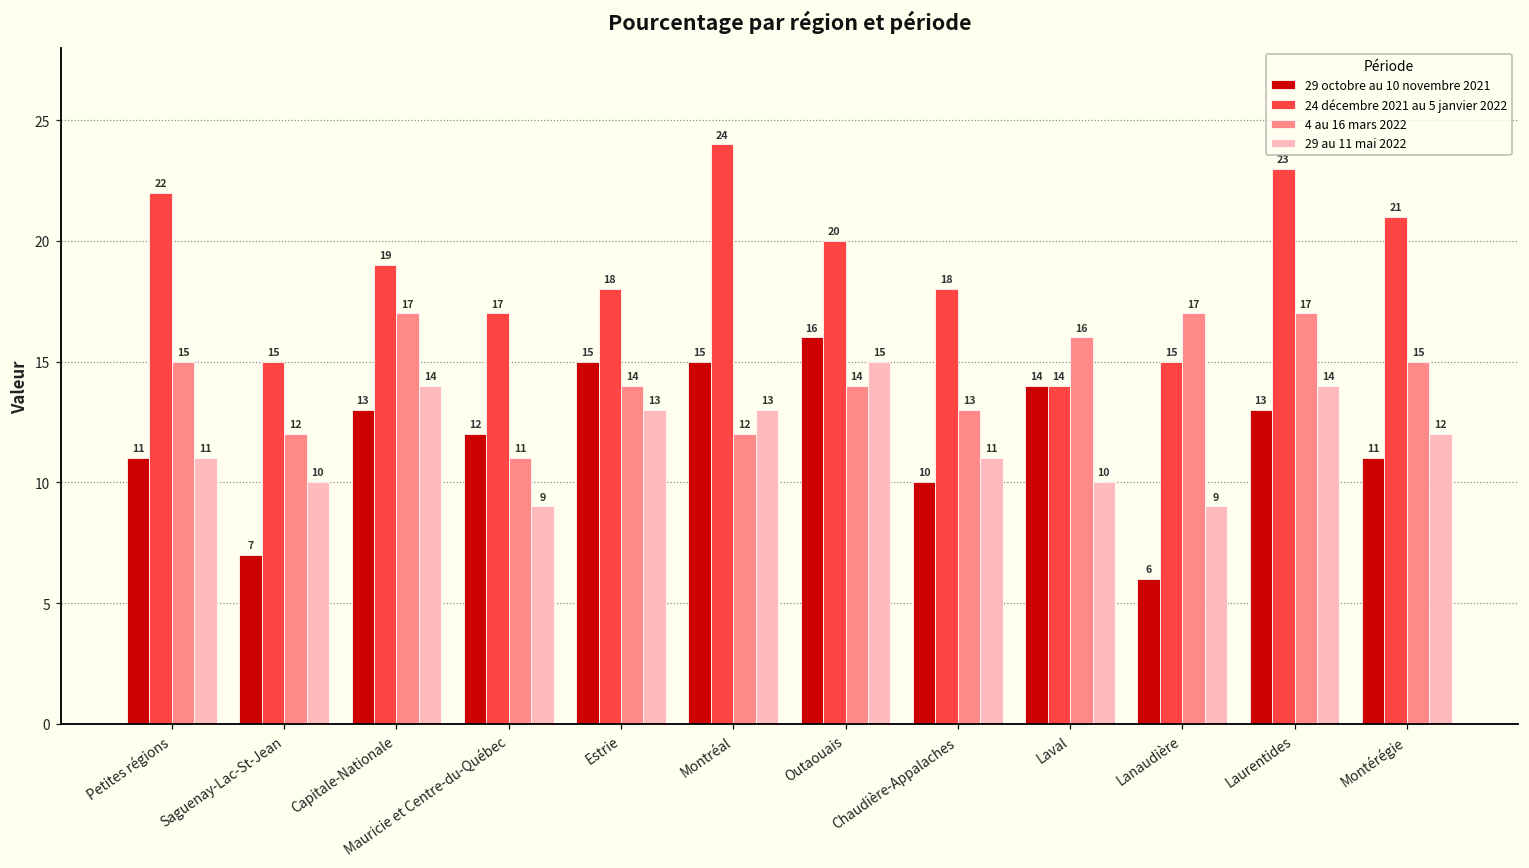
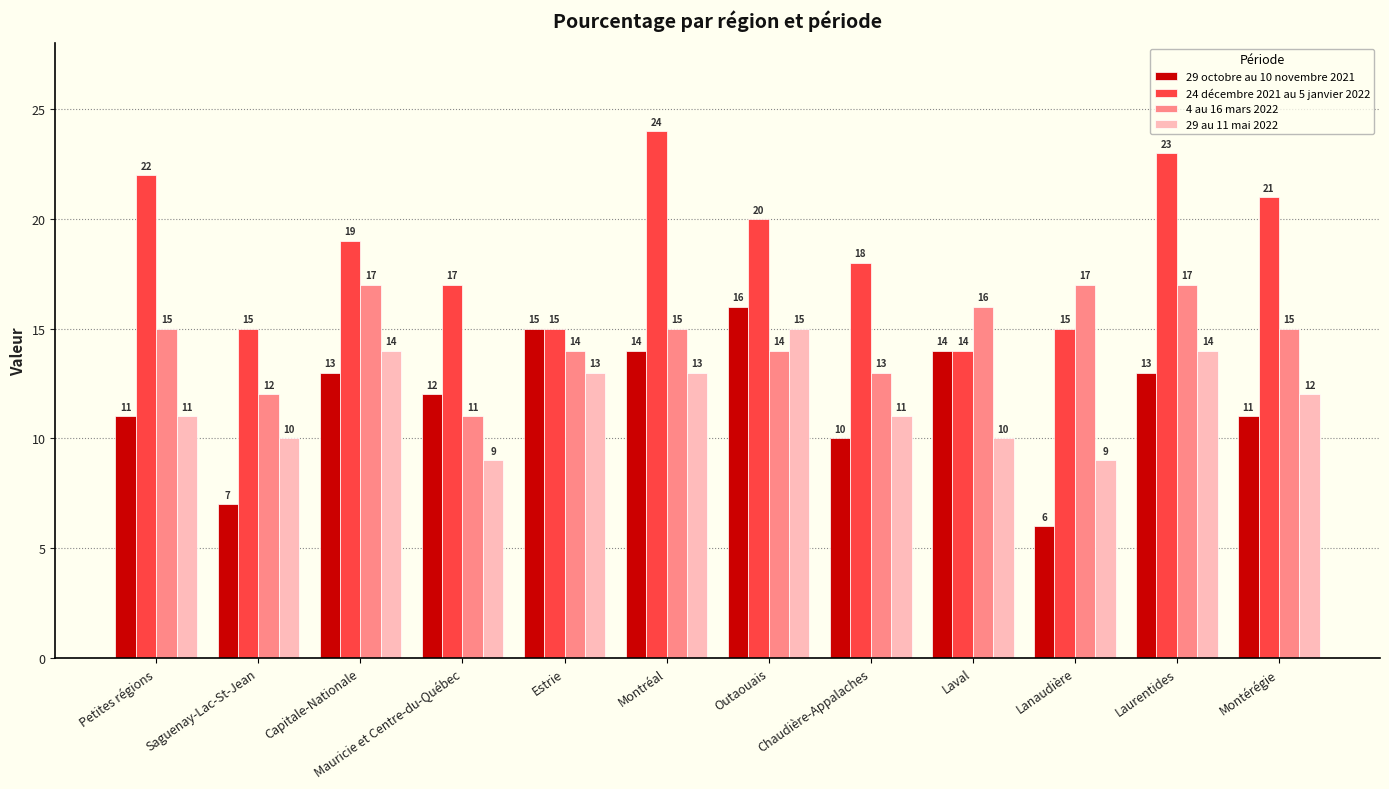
24 décembre 2021 au 5 janvier 2022, Estrie: 18 -> 15
29 octobre au 10 novembre 2021, Montréal: 15 -> 14
4 au 16 mars 2022, Montréal: 12 -> 15
